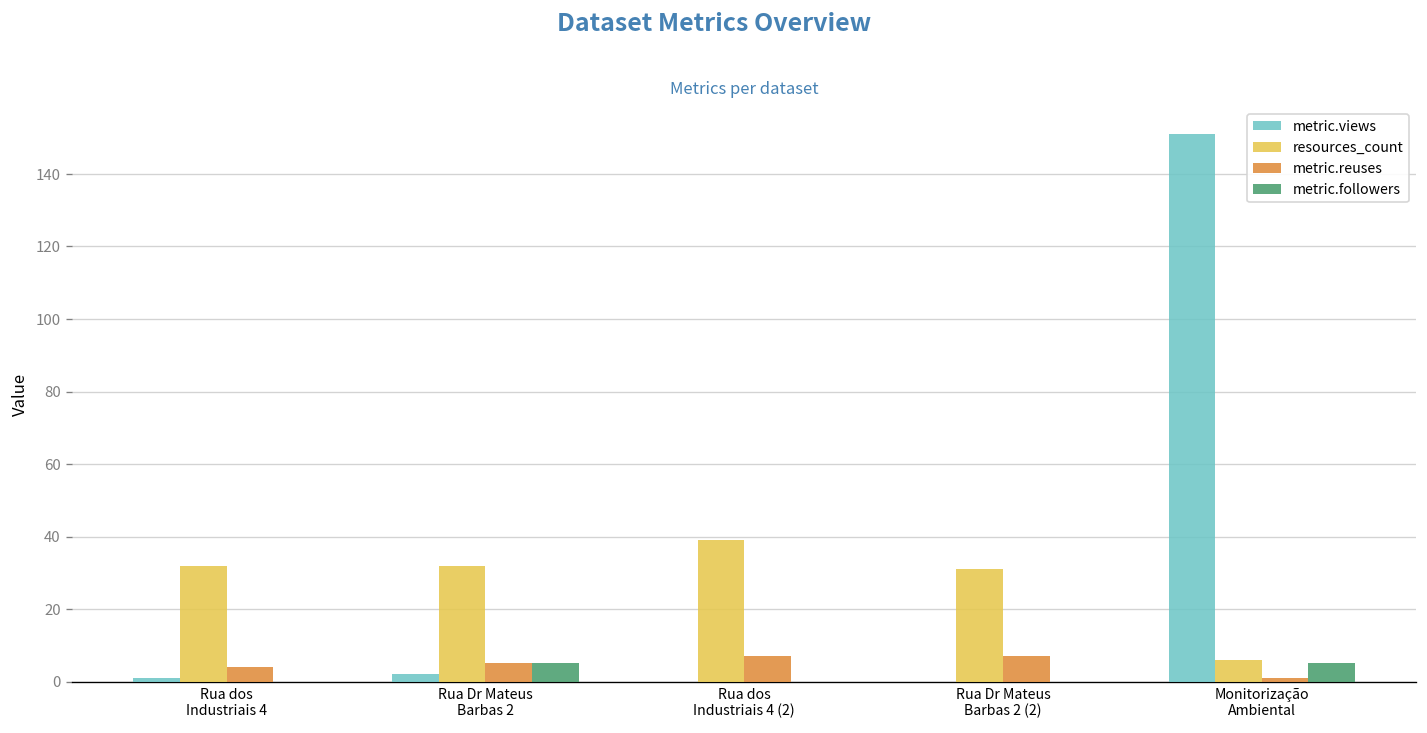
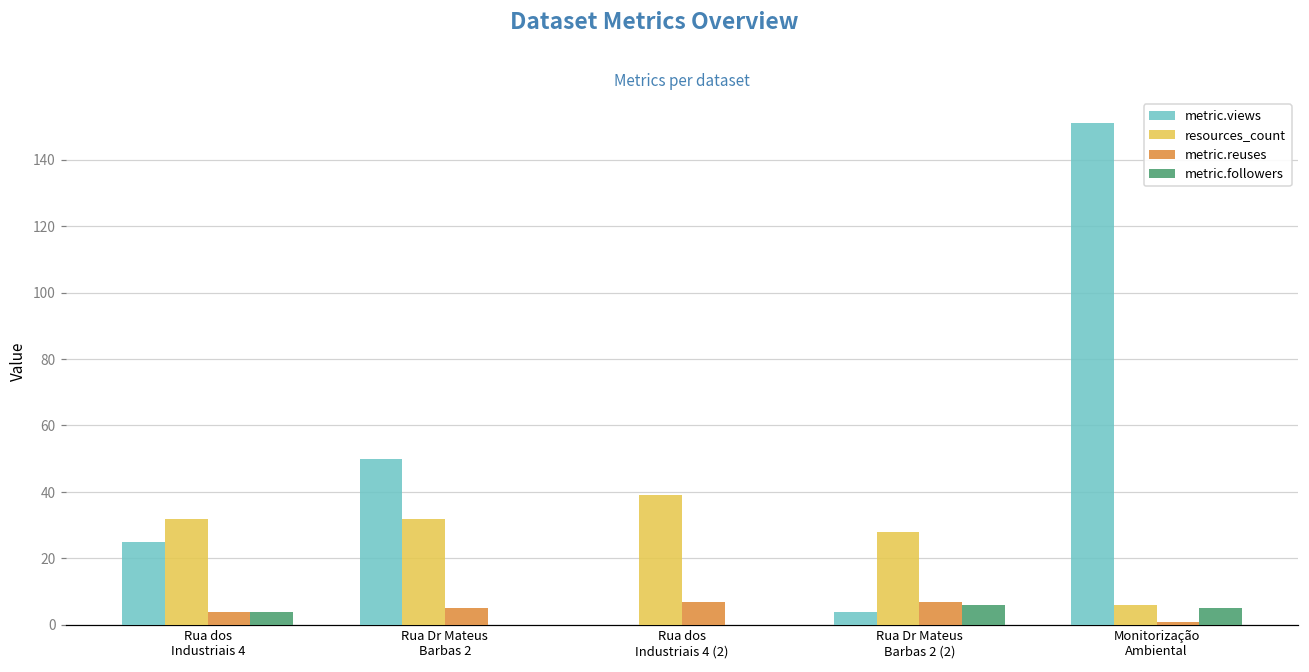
metric.views, Rua dos Industriais 4: 1 -> 25
metric.followers, Rua dos Industriais 4: 0 -> 4
metric.views, Rua Dr Mateus Barbas 2: 2 -> 50
metric.followers, Rua Dr Mateus Barbas 2: 5 -> 0
metric.views, Rua Dr Mateus Barbas 2 (2): 0 -> 4
resources_count, Rua Dr Mateus Barbas 2 (2): 31 -> 28
metric.followers, Rua Dr Mateus Barbas 2 (2): 0 -> 6
